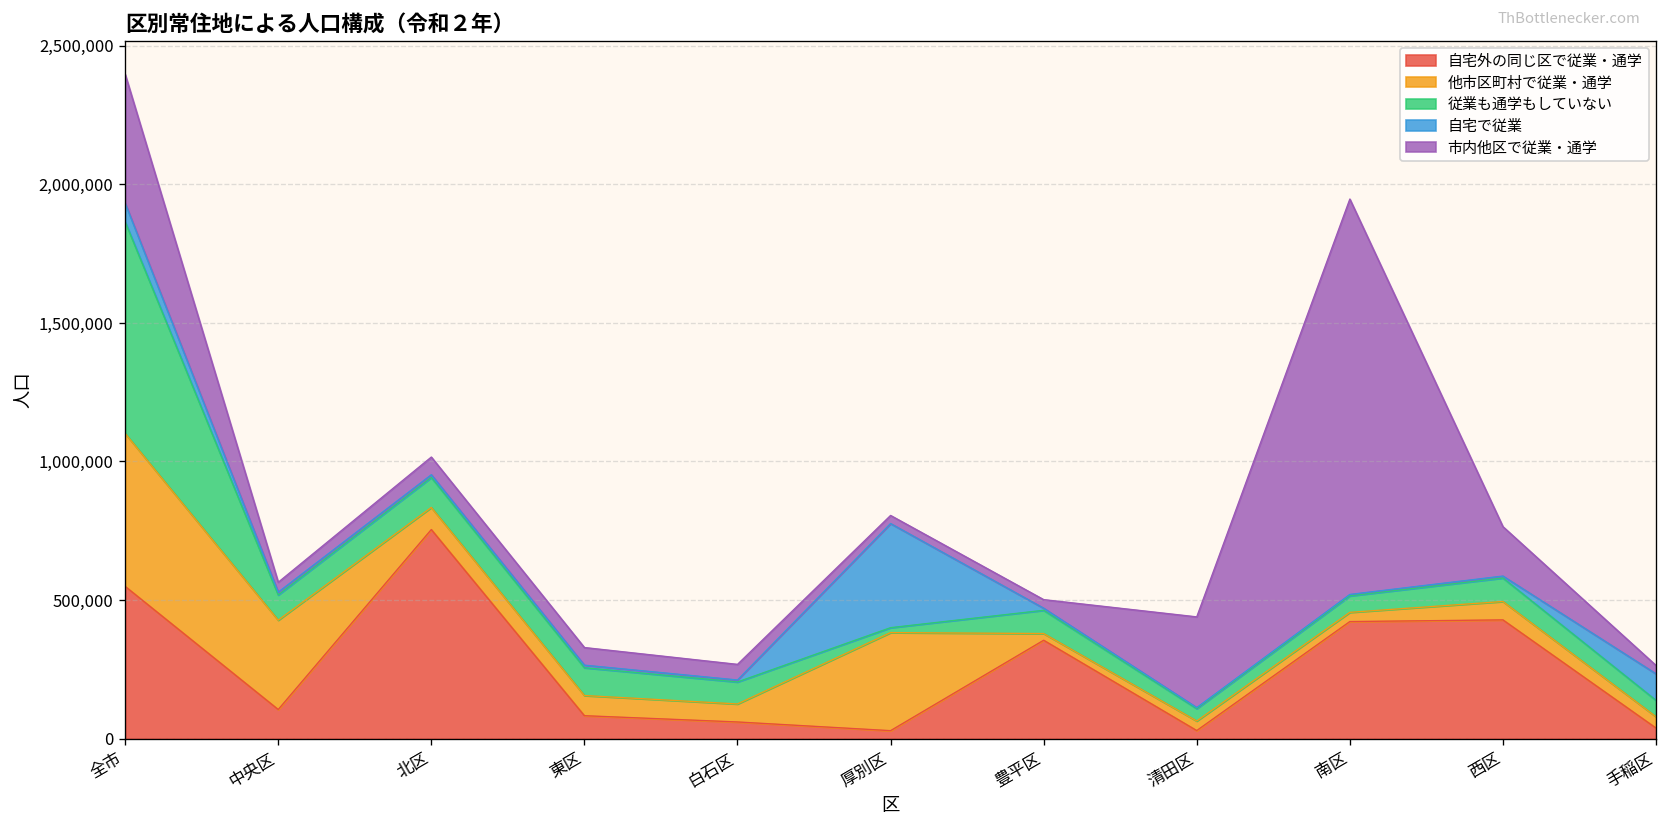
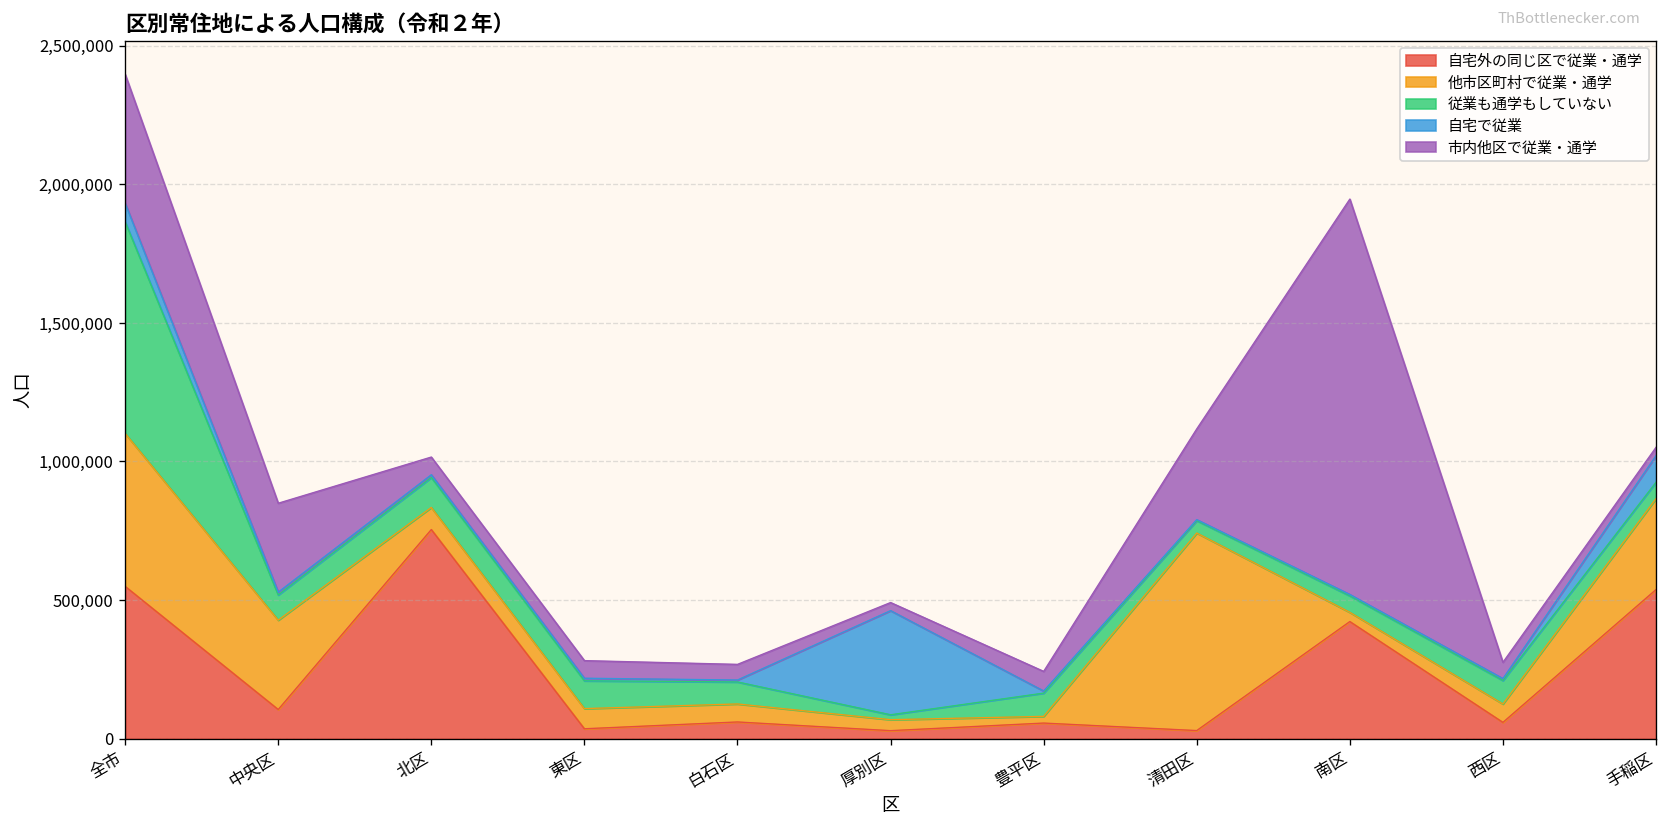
市内他区で従業・通学, 中央区: 40,000 -> 320,000
自宅外の同じ区で従業・通学, 東区: 80,000 -> 40,000
他市区町村で従業・通学, 厚別区: 350,000 -> 40,000
自宅外の同じ区で従業・通学, 豊平区: 360,000 -> 60,000
市内他区で従業・通学, 豊平区: 30,000 -> 70,000
他市区町村で従業・通学, 清田区: 30,000 -> 710,000
自宅外の同じ区で従業・通学, 西区: 430,000 -> 60,000
市内他区で従業・通学, 西区: 180,000 -> 60,000
自宅外の同じ区で従業・通学, 手稲区: 40,000 -> 540,000
他市区町村で従業・通学, 手稲区: 40,000 -> 330,000
